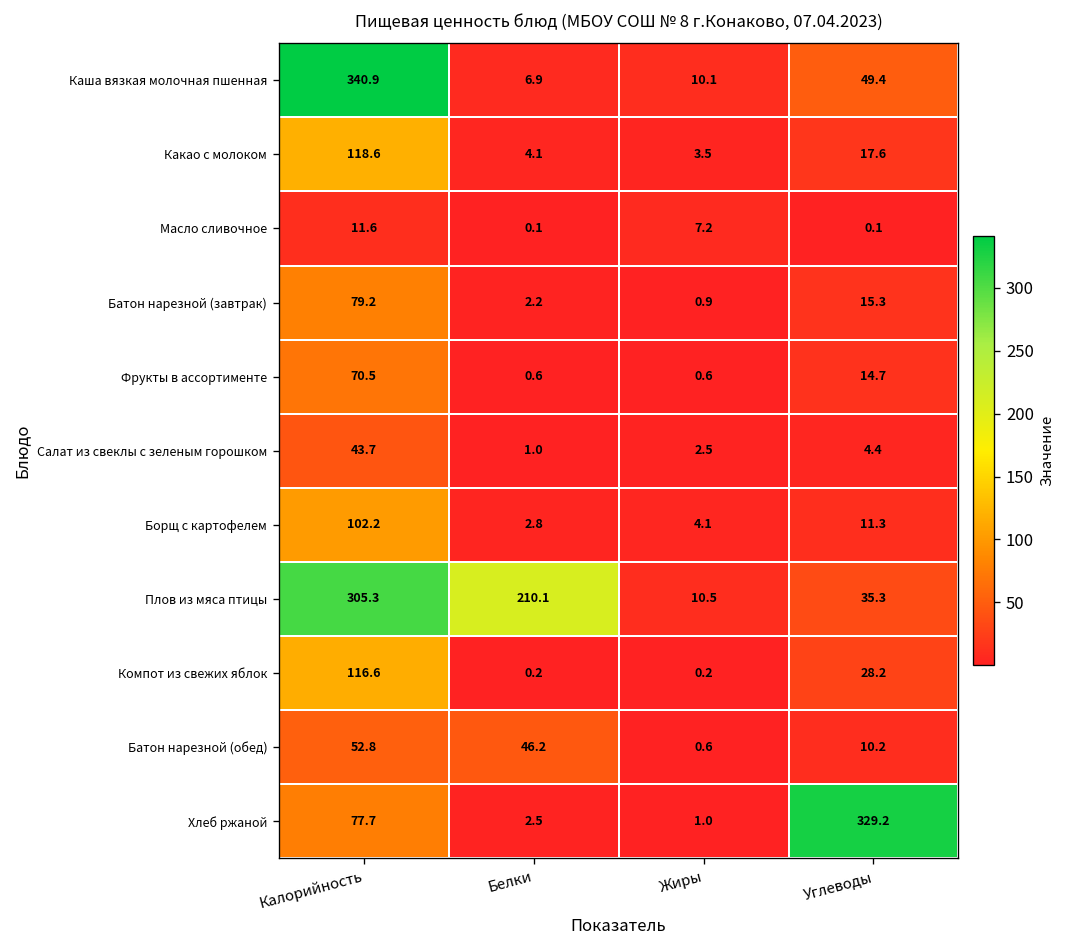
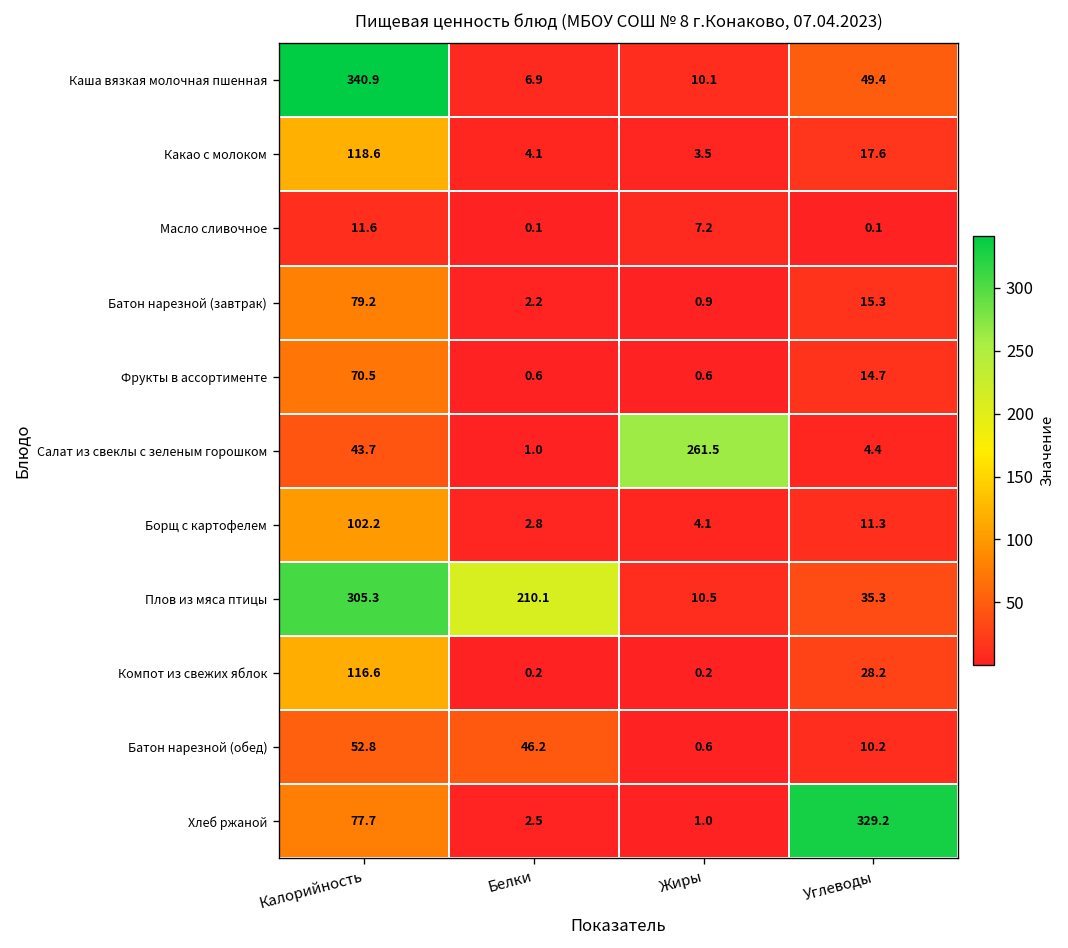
Салат из свеклы с зеленым горошком, Жиры: 2.5 -> 261.5
